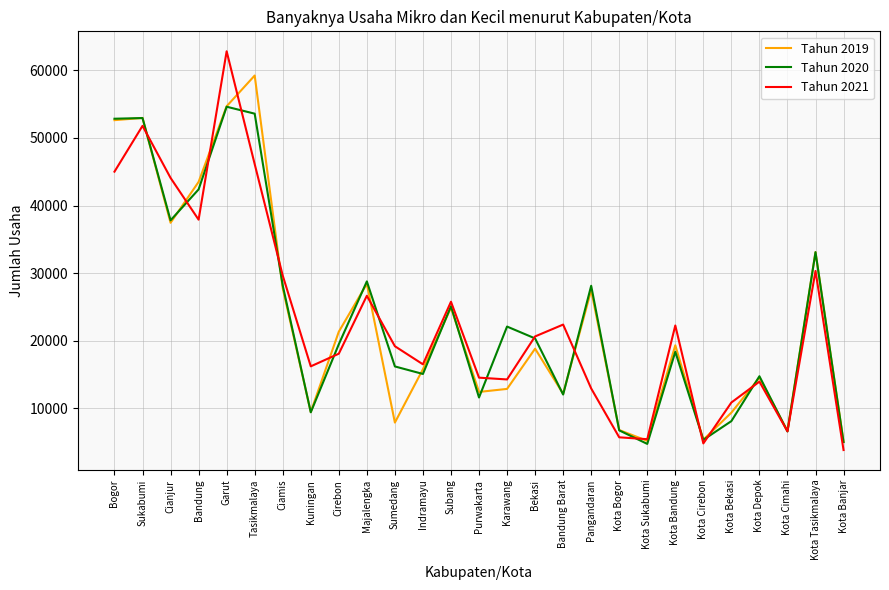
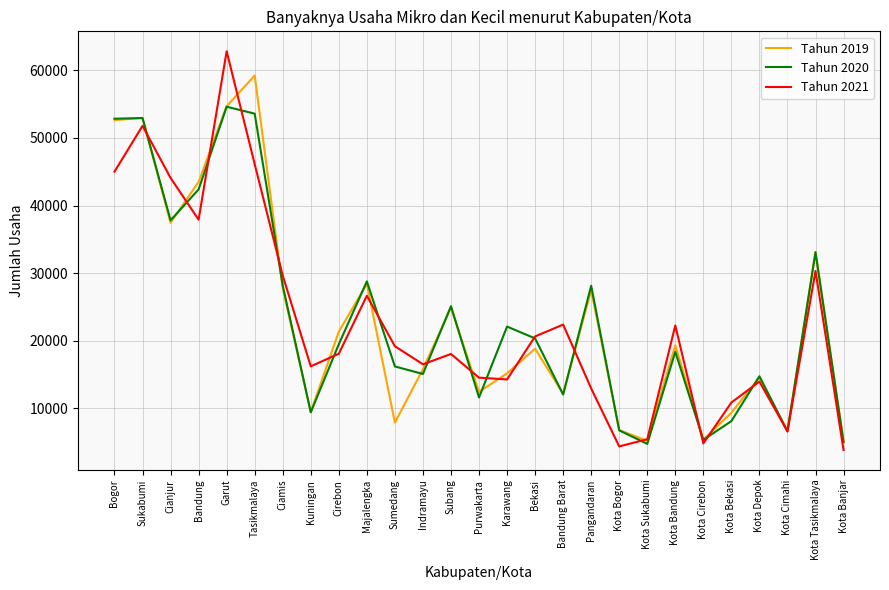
Tahun 2021, Subang: 26000 -> 18000
Tahun 2019, Karawang: 13000 -> 15000
Tahun 2021, Kota Bogor: 6000 -> 4000
